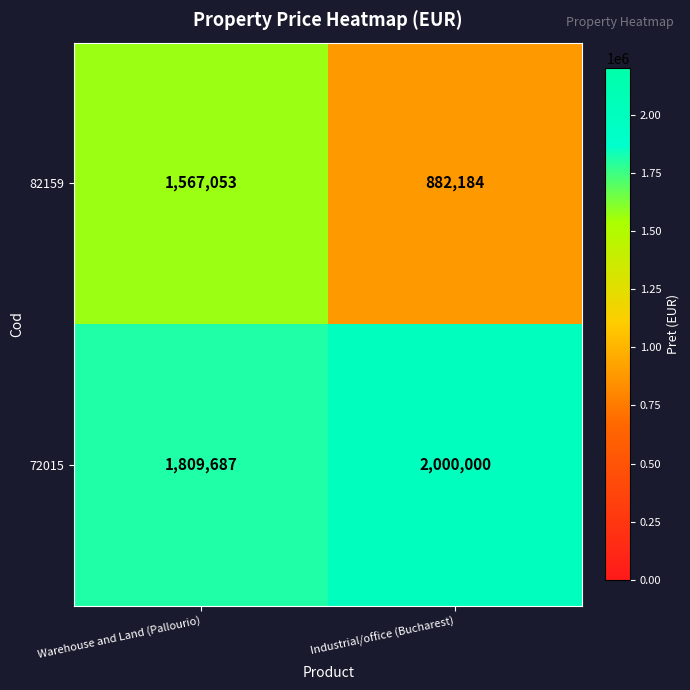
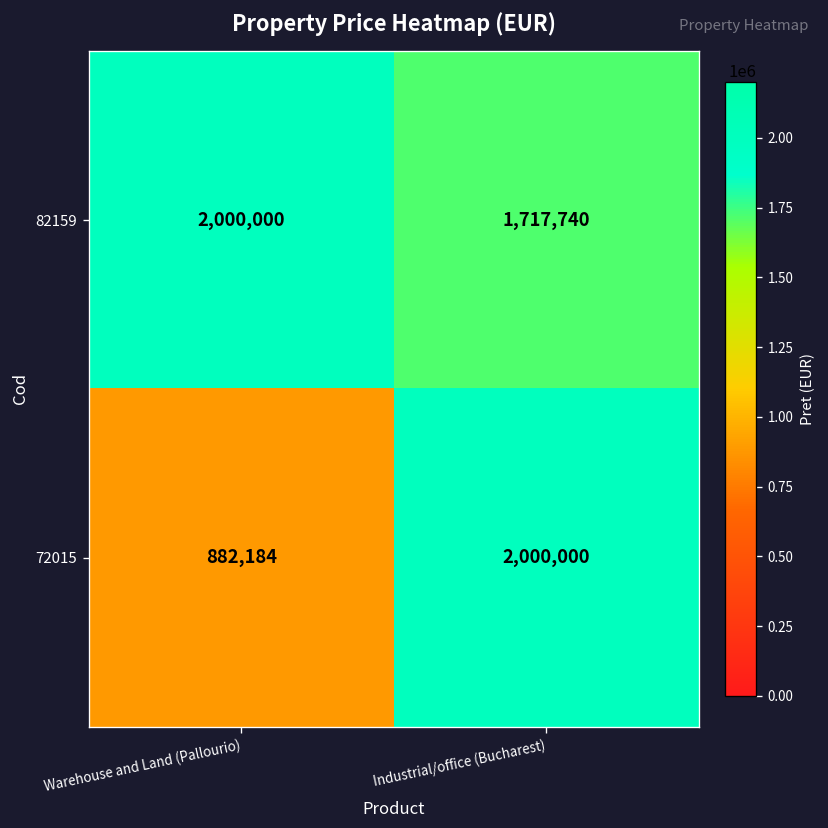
82159, Warehouse and Land (Pallourio): 1,567,053 -> 2,000,000
82159, Industrial/office (Bucharest): 882,184 -> 1,717,740
72015, Warehouse and Land (Pallourio): 1,809,687 -> 882,184
